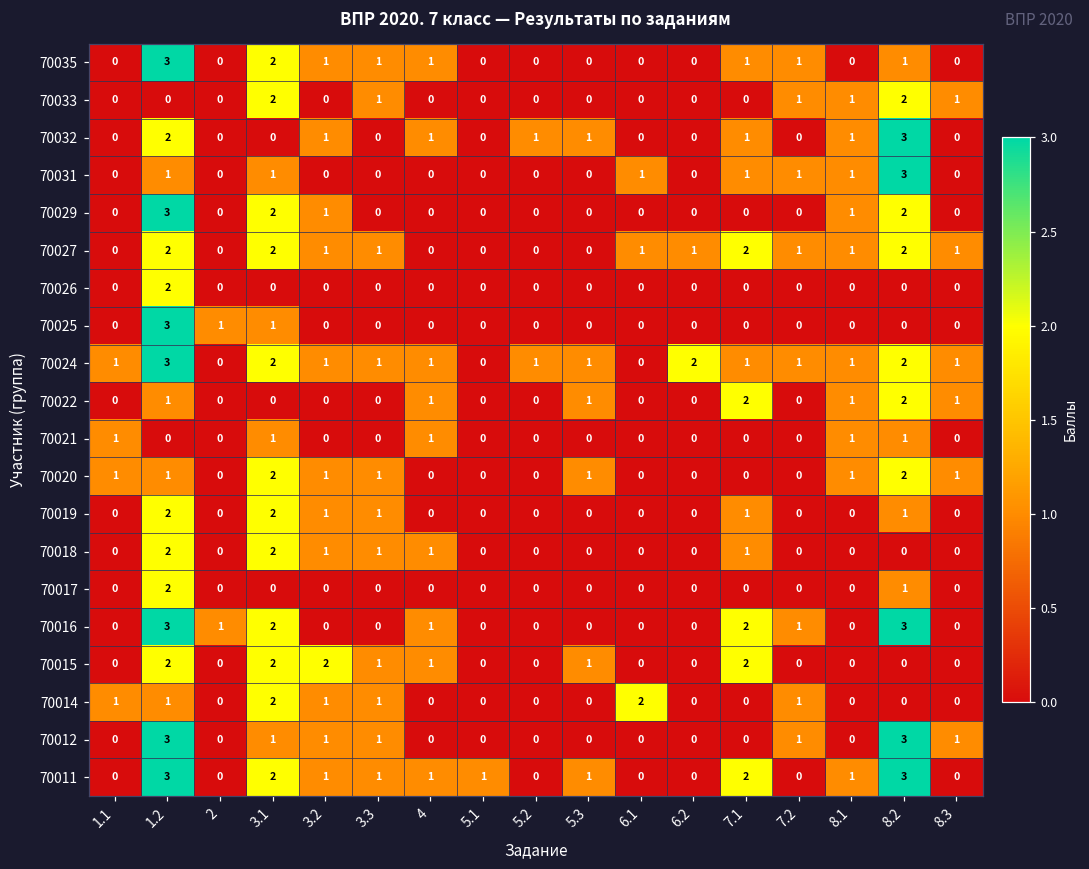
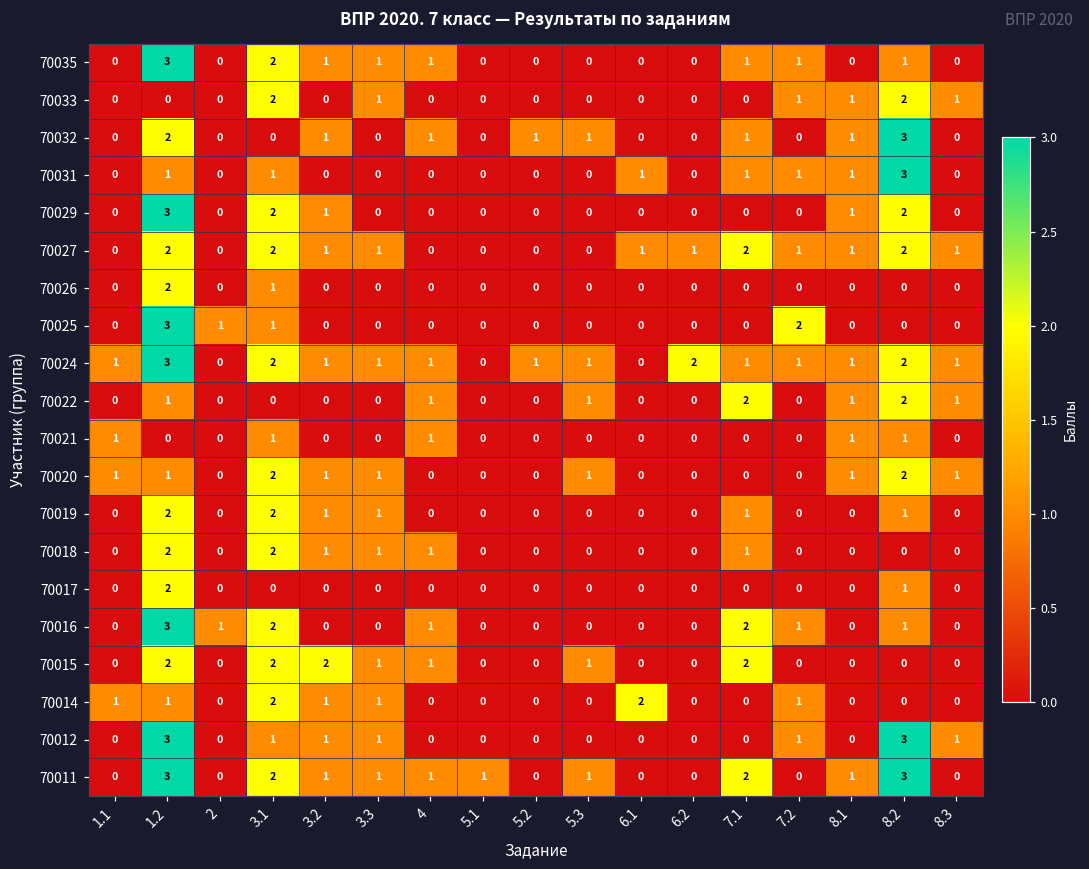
70026, 3.1: 0 -> 1
70025, 7.2: 0 -> 2
70016, 8.2: 3 -> 1
